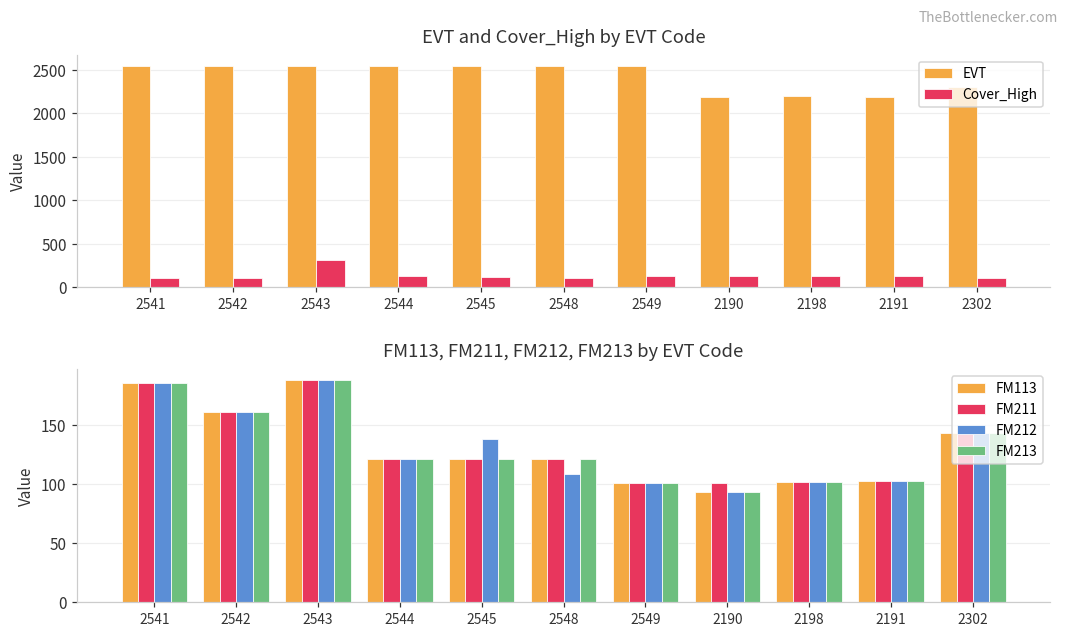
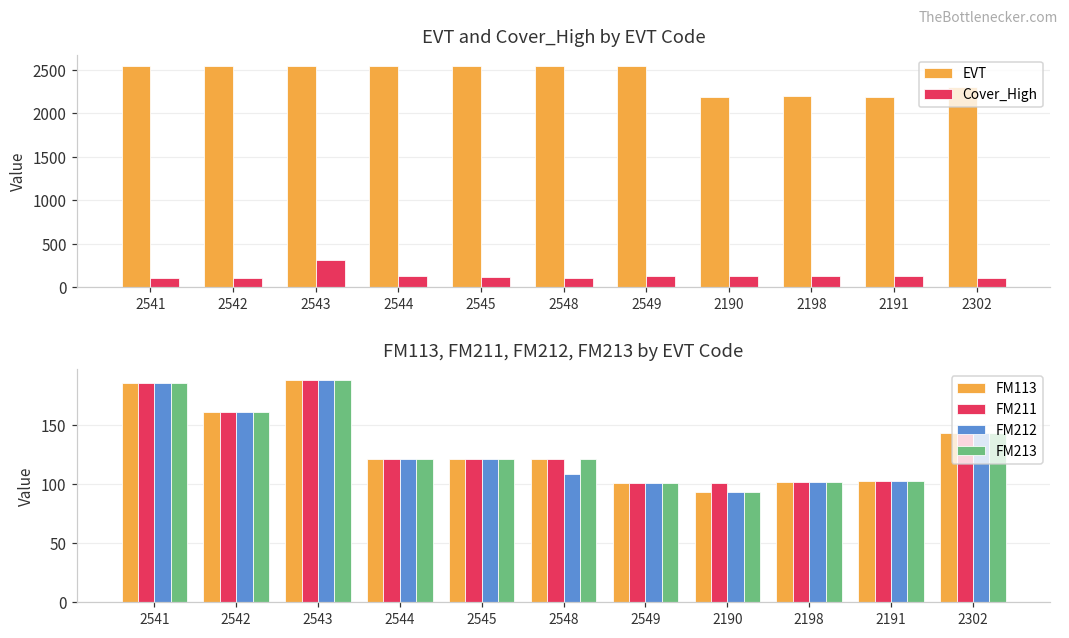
FM113, FM211, FM212, FM213 by EVT Code, FM212, 2545: 138 -> 121
